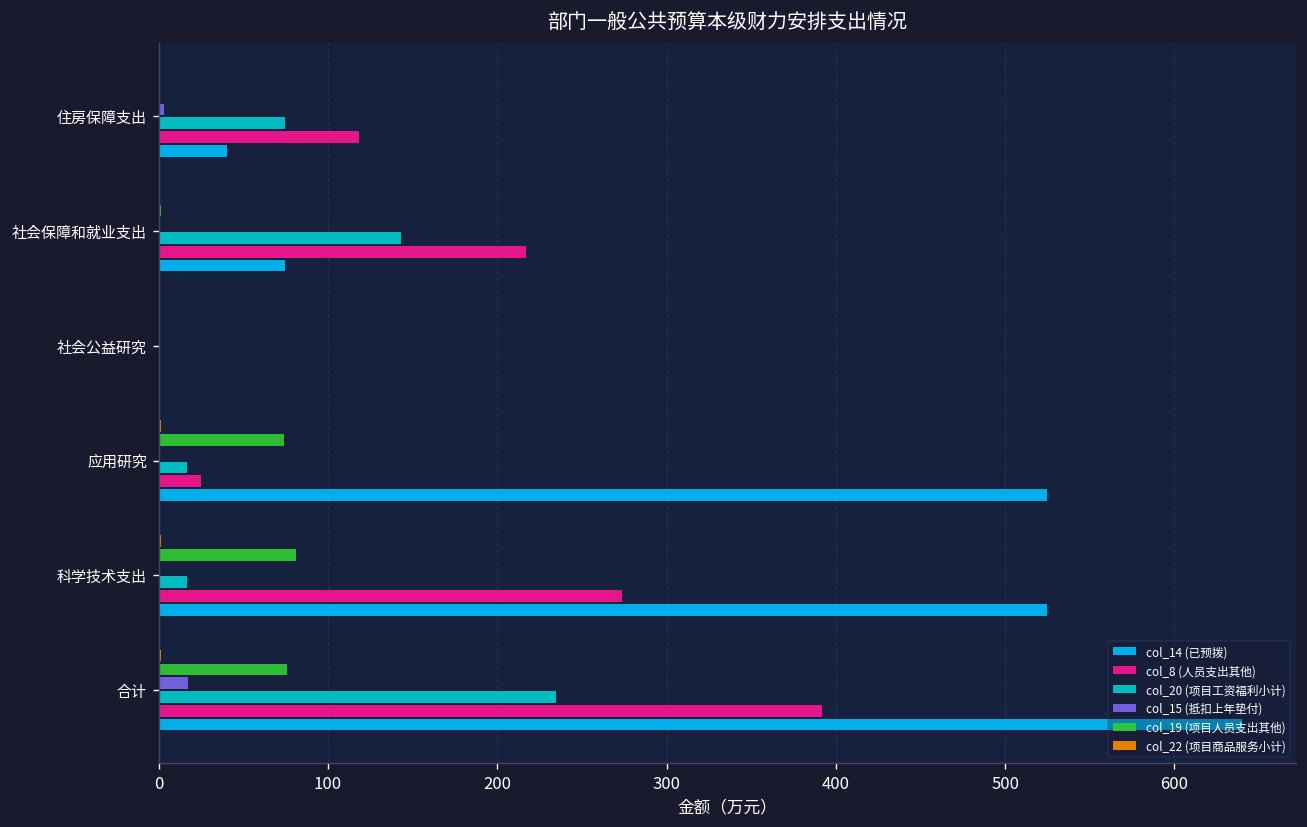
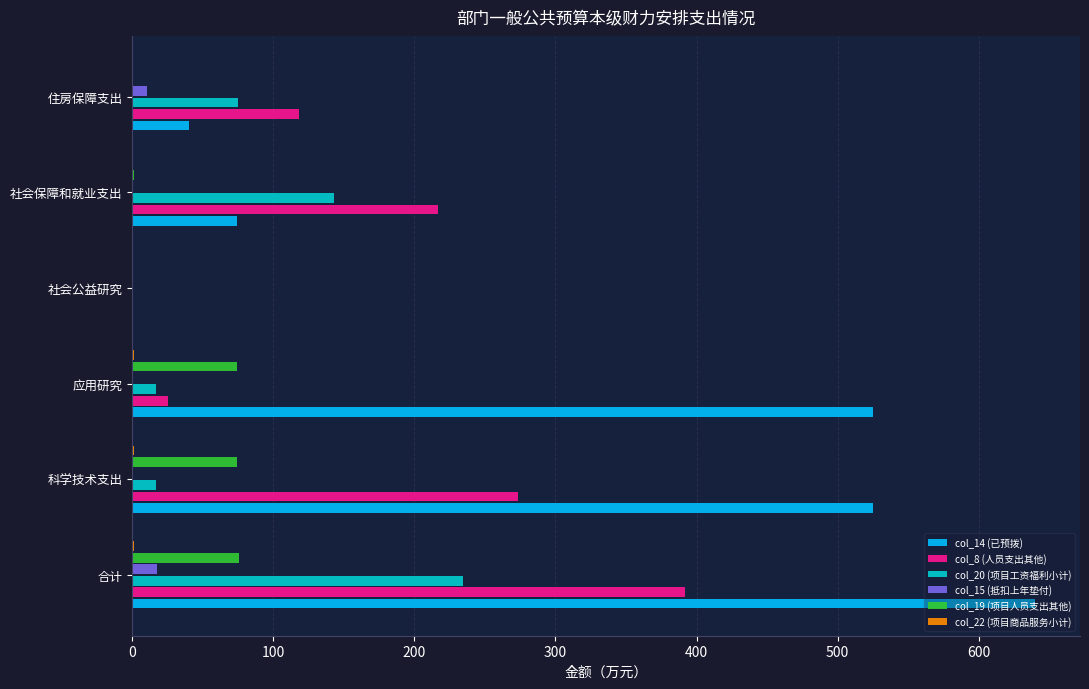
col_15 (抵扣上年垫付), 住房保障支出: 3 -> 10
col_19 (项目人员支出其他), 科学技术支出: 81 -> 74
